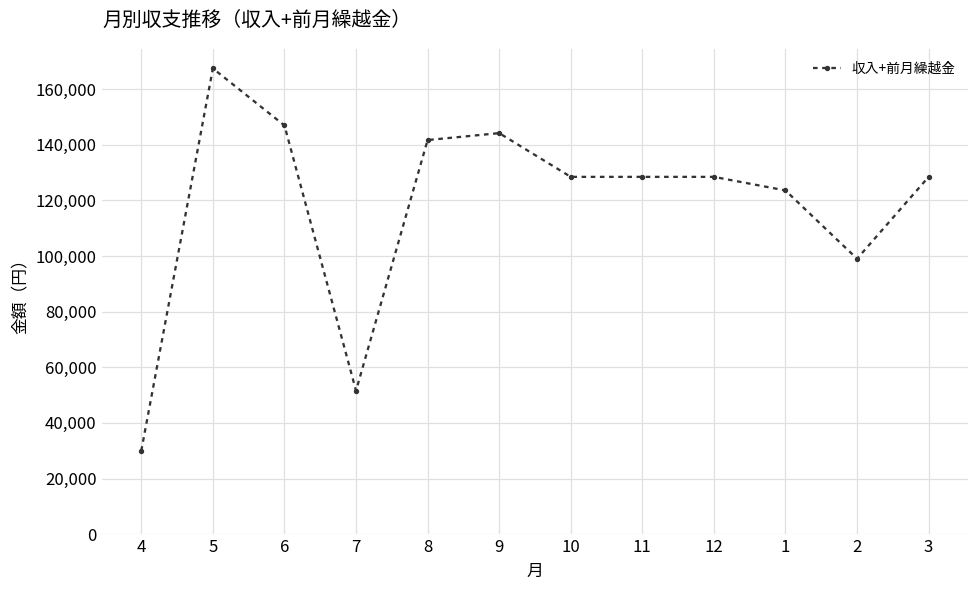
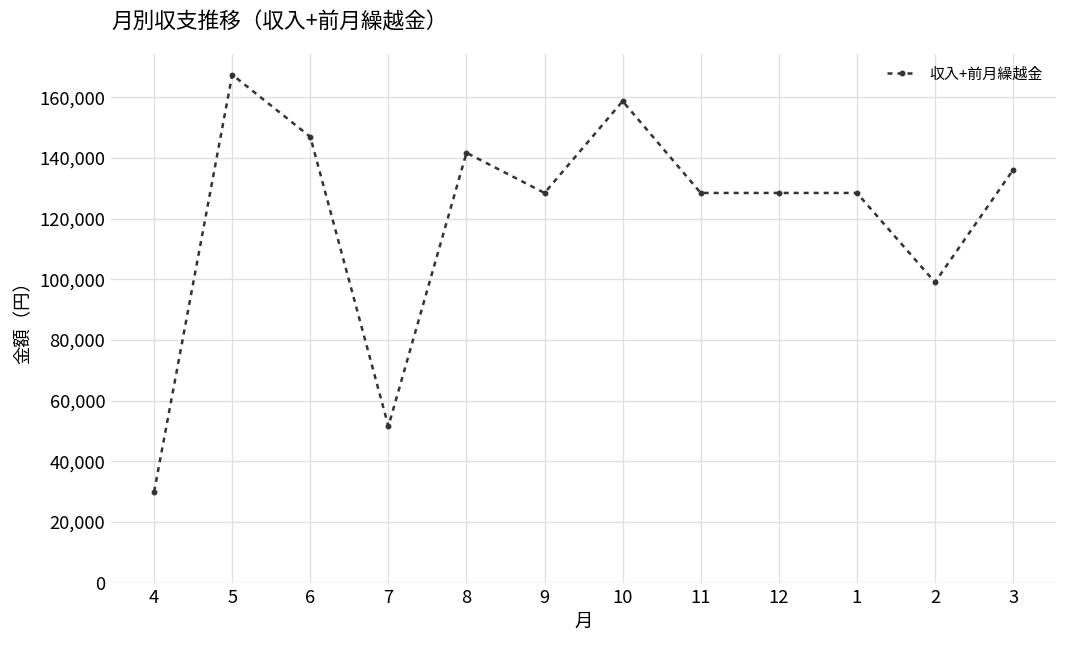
9: 144,000 -> 129,000
10: 129,000 -> 159,000
1: 124,000 -> 129,000
3: 129,000 -> 136,000
